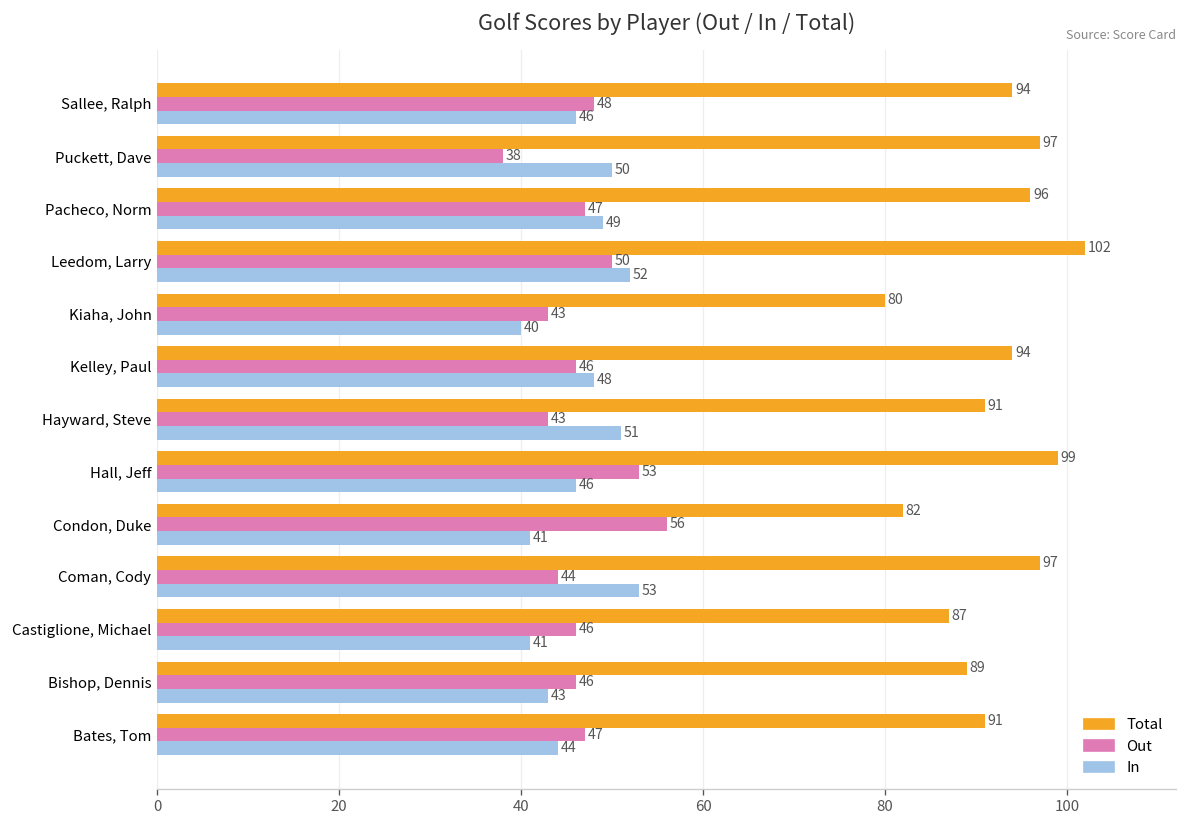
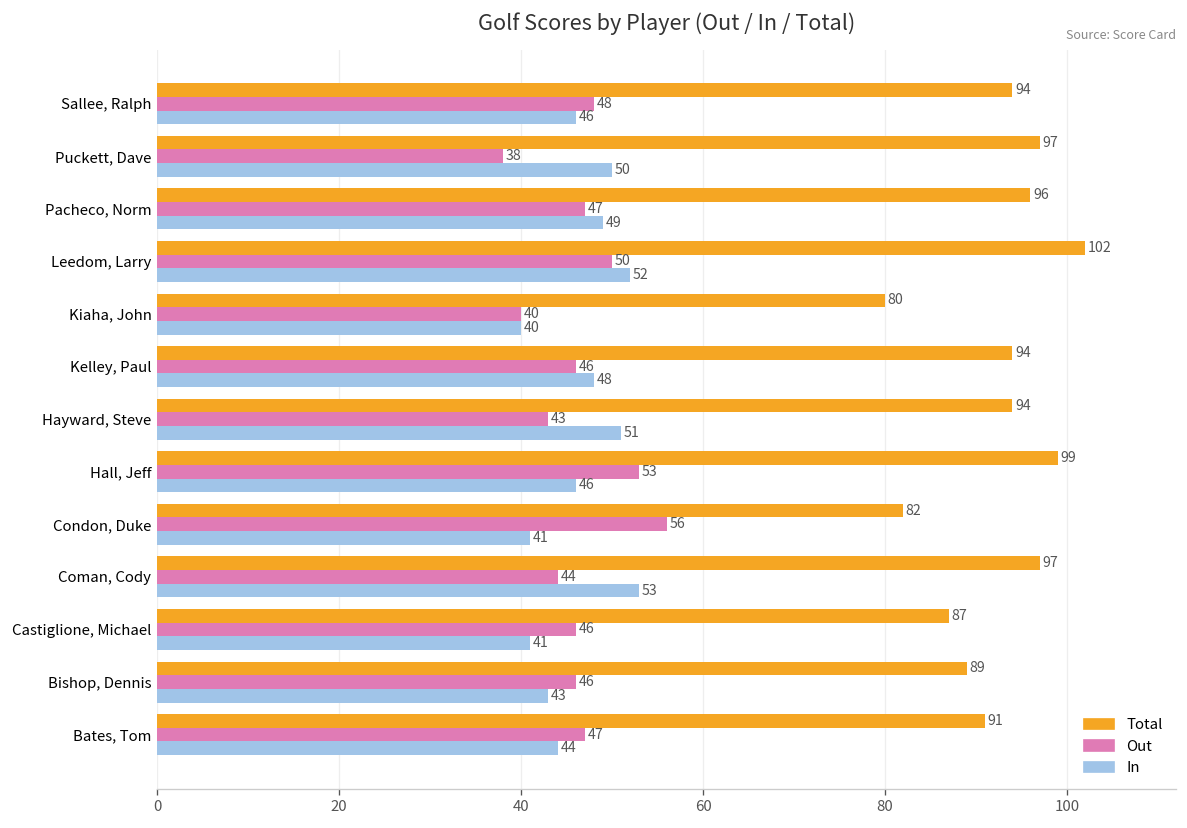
Out, Kiaha, John: 43 -> 40
Total, Hayward, Steve: 91 -> 94
